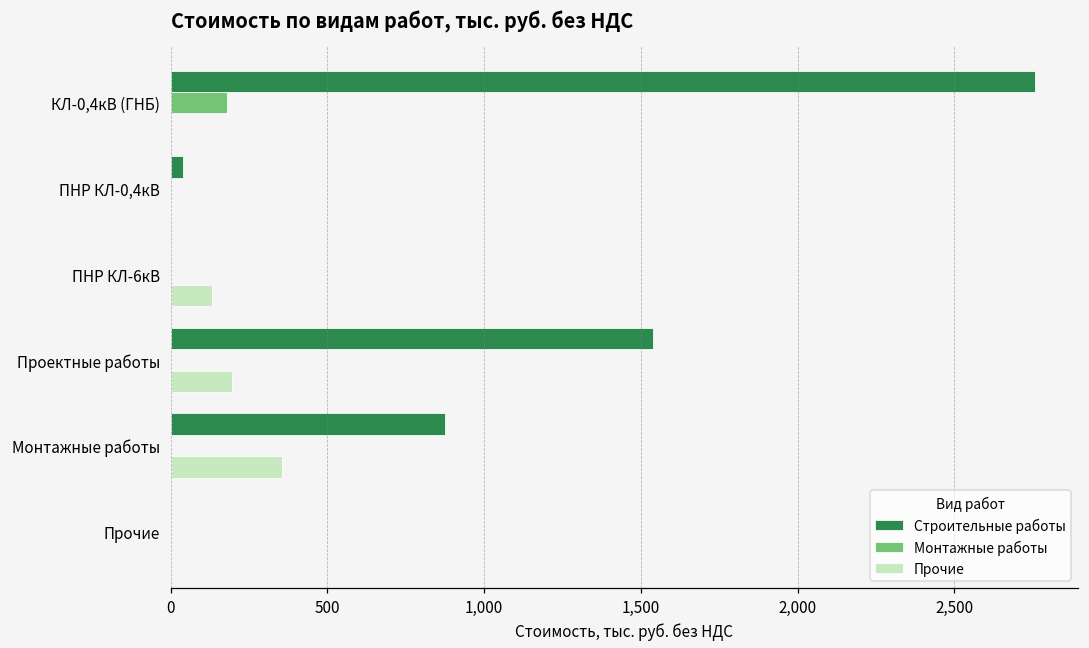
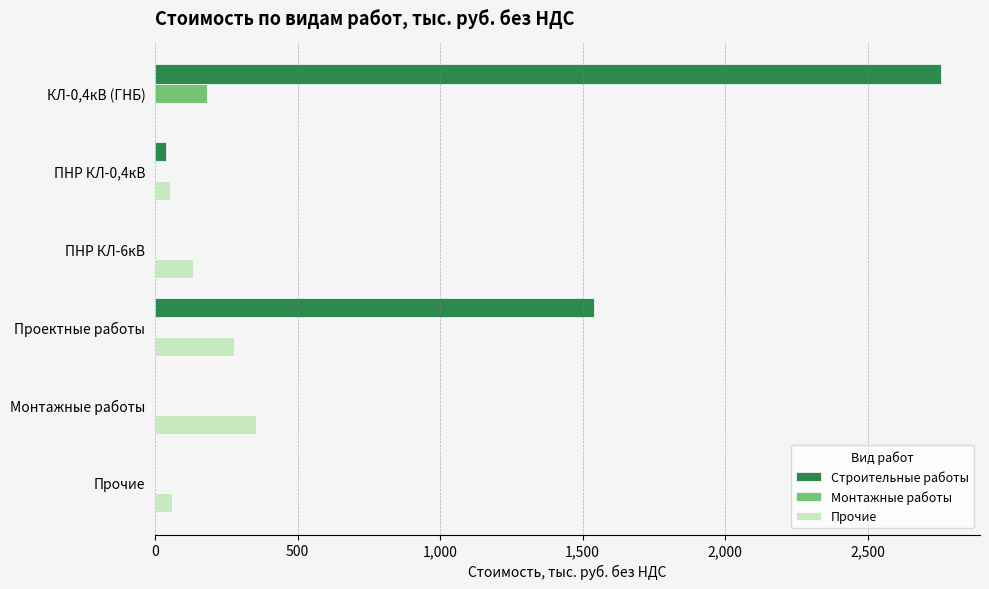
Прочие, ПНР КЛ-0,4кВ: 0 -> 50
Прочие, Проектные работы: 190 -> 280
Строительные работы, Монтажные работы: 880 -> 0
Прочие, Прочие: 0 -> 60
